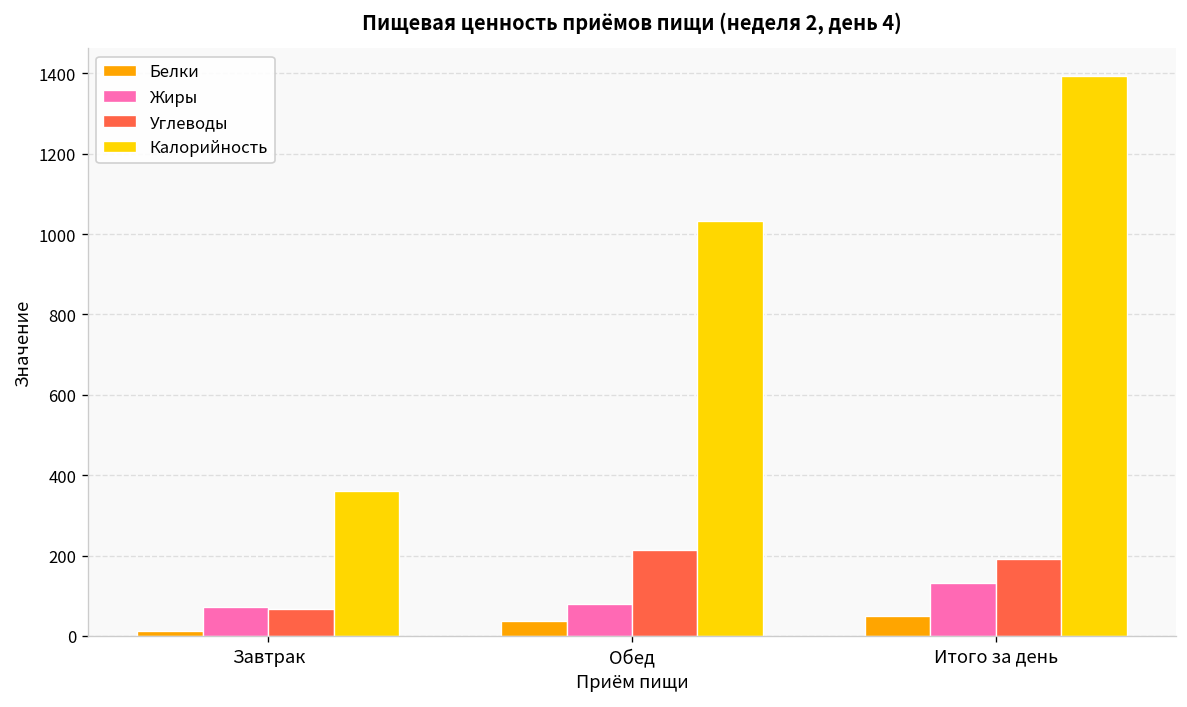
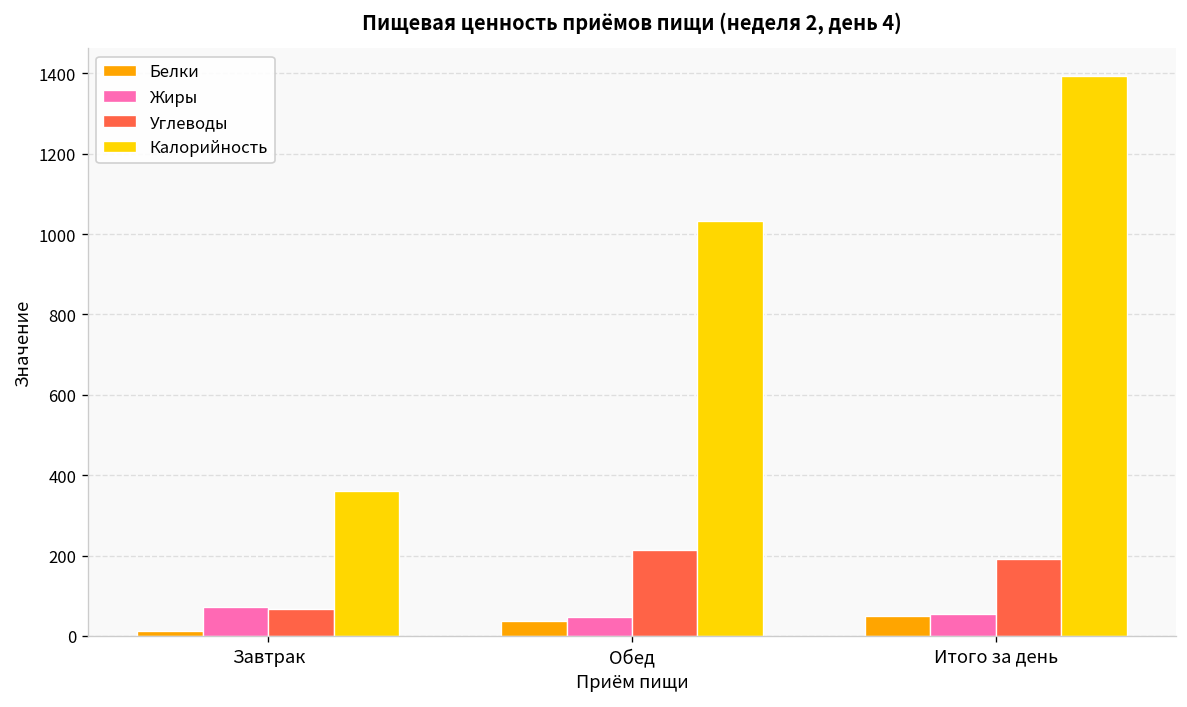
Жиры, Обед: 80 -> 50
Жиры, Итого за день: 130 -> 50
